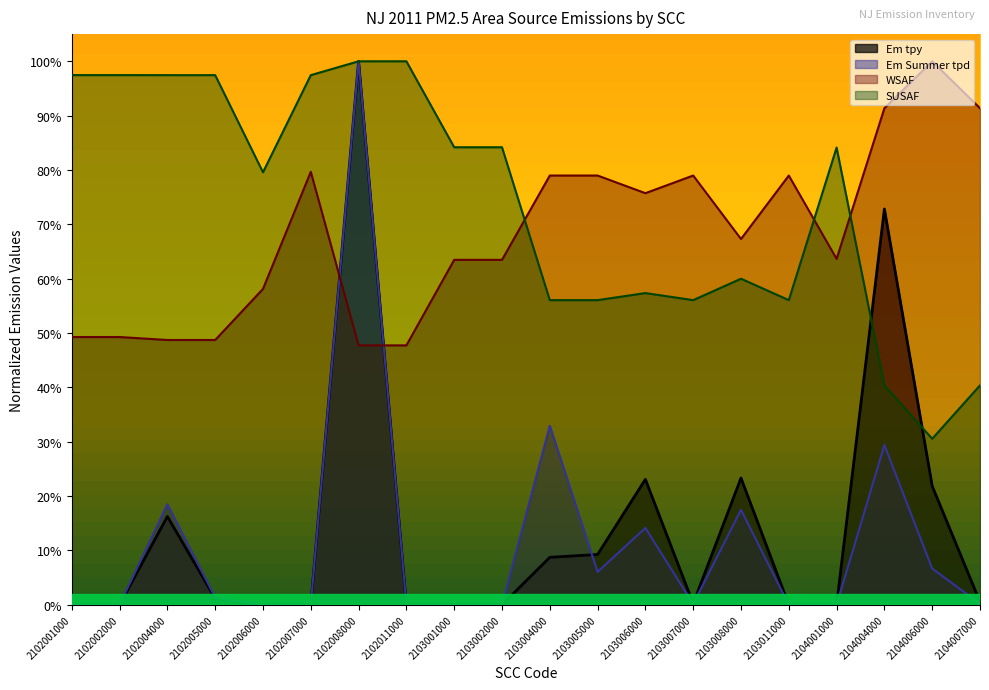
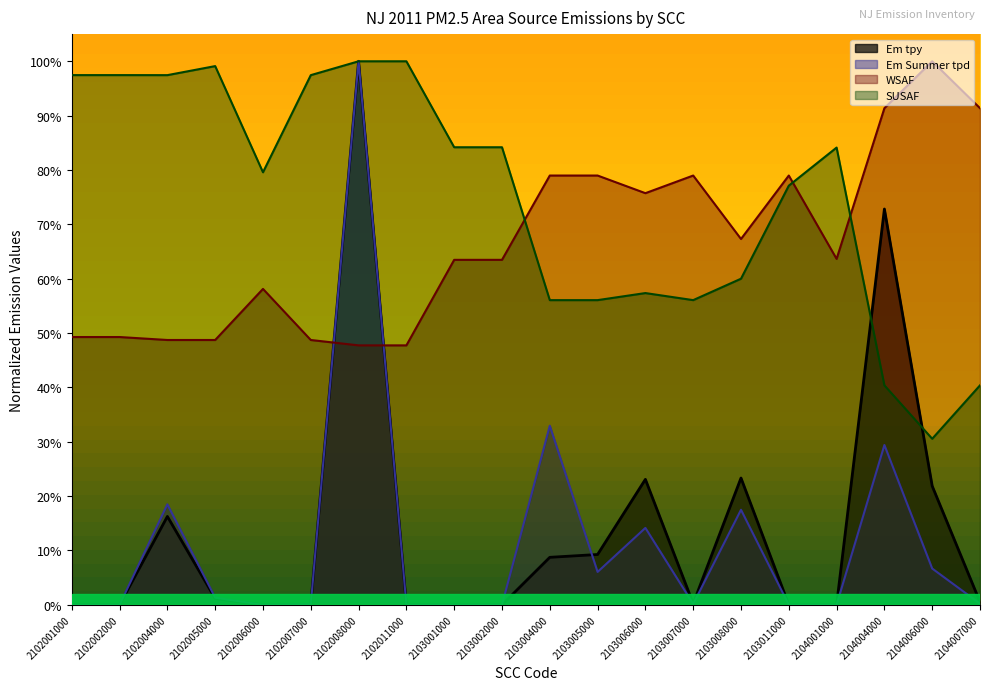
SUSAF, 2102005000: 97% -> 99%
WSAF, 2102007000: 80% -> 49%
SUSAF, 2103011000: 56% -> 77%
